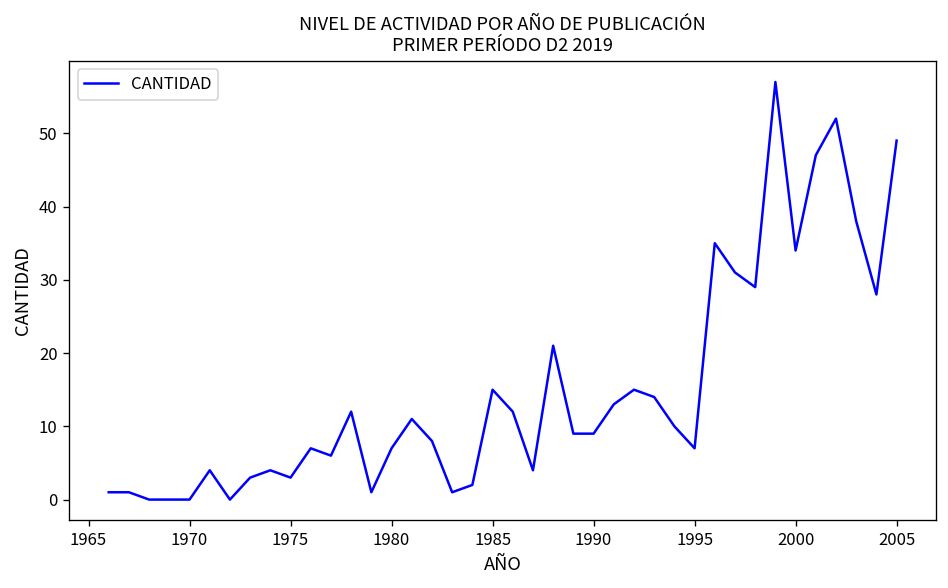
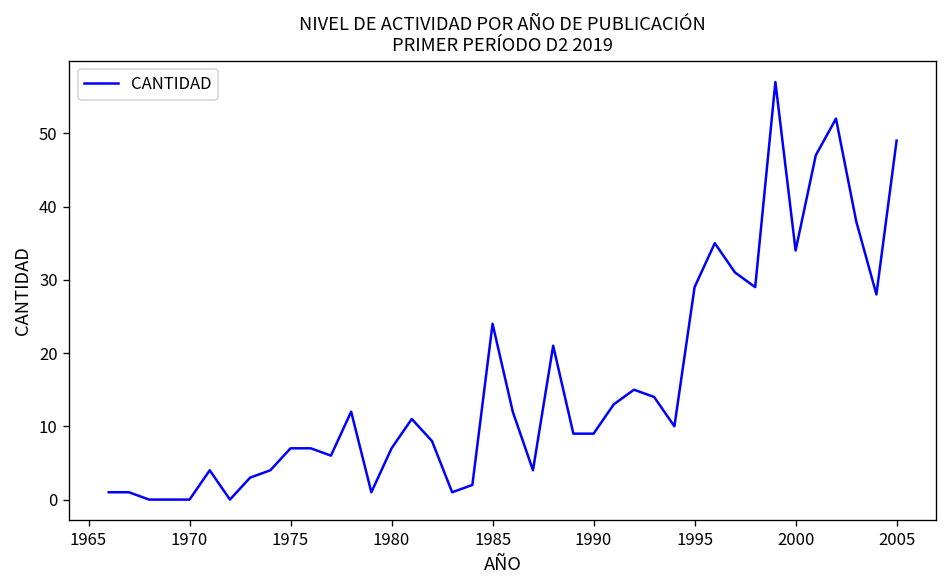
1975: 3 -> 7
1985: 15 -> 24
1995: 7 -> 29
